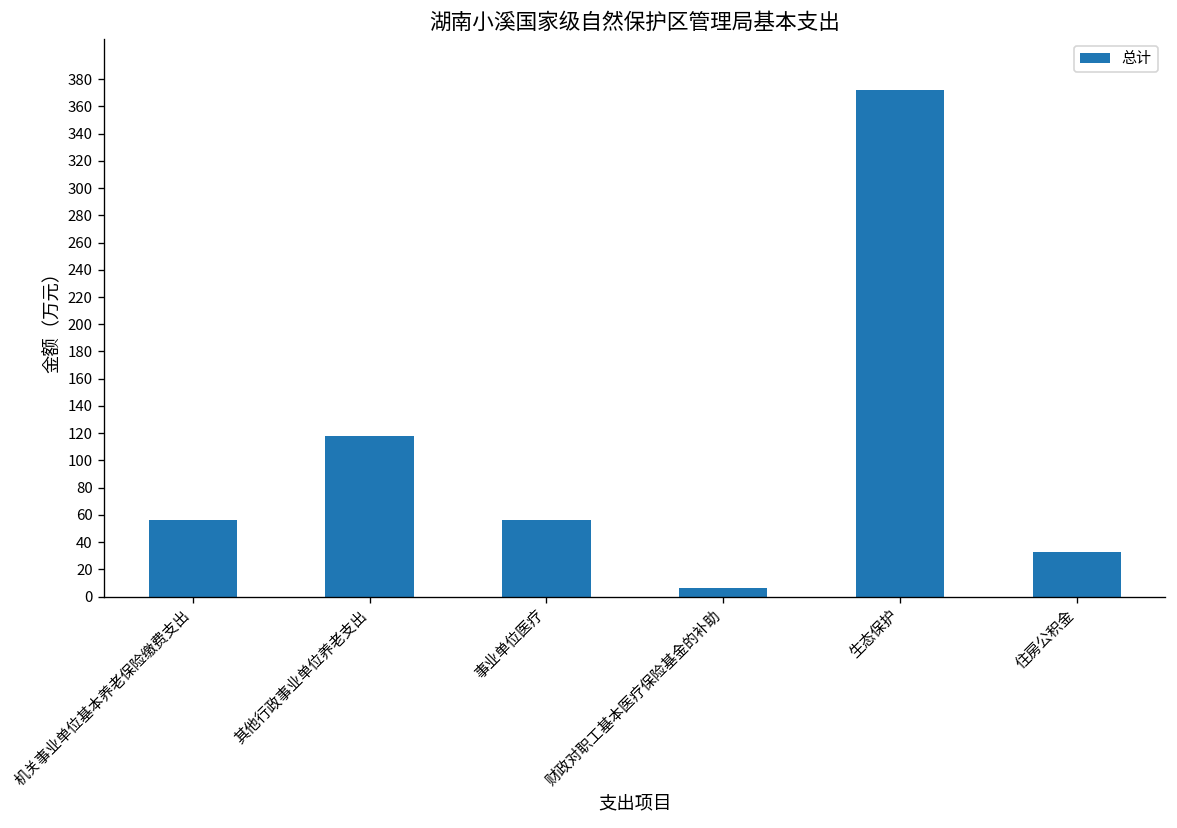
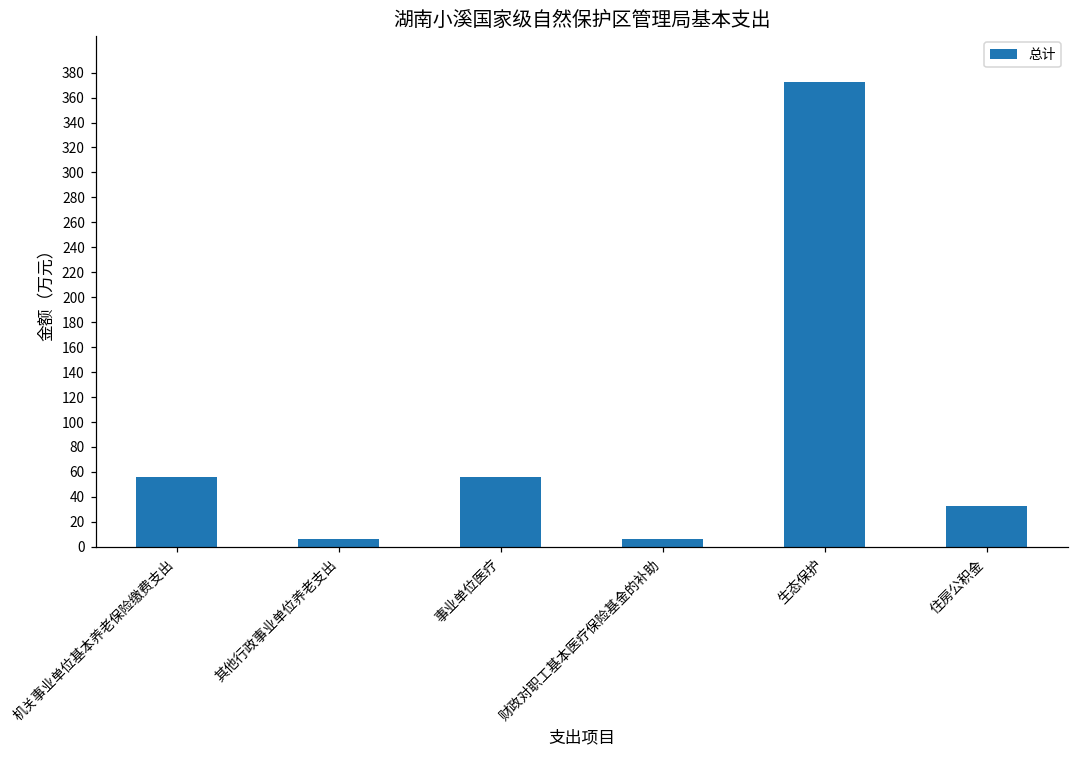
其他行政事业单位养老支出: 118 -> 6
